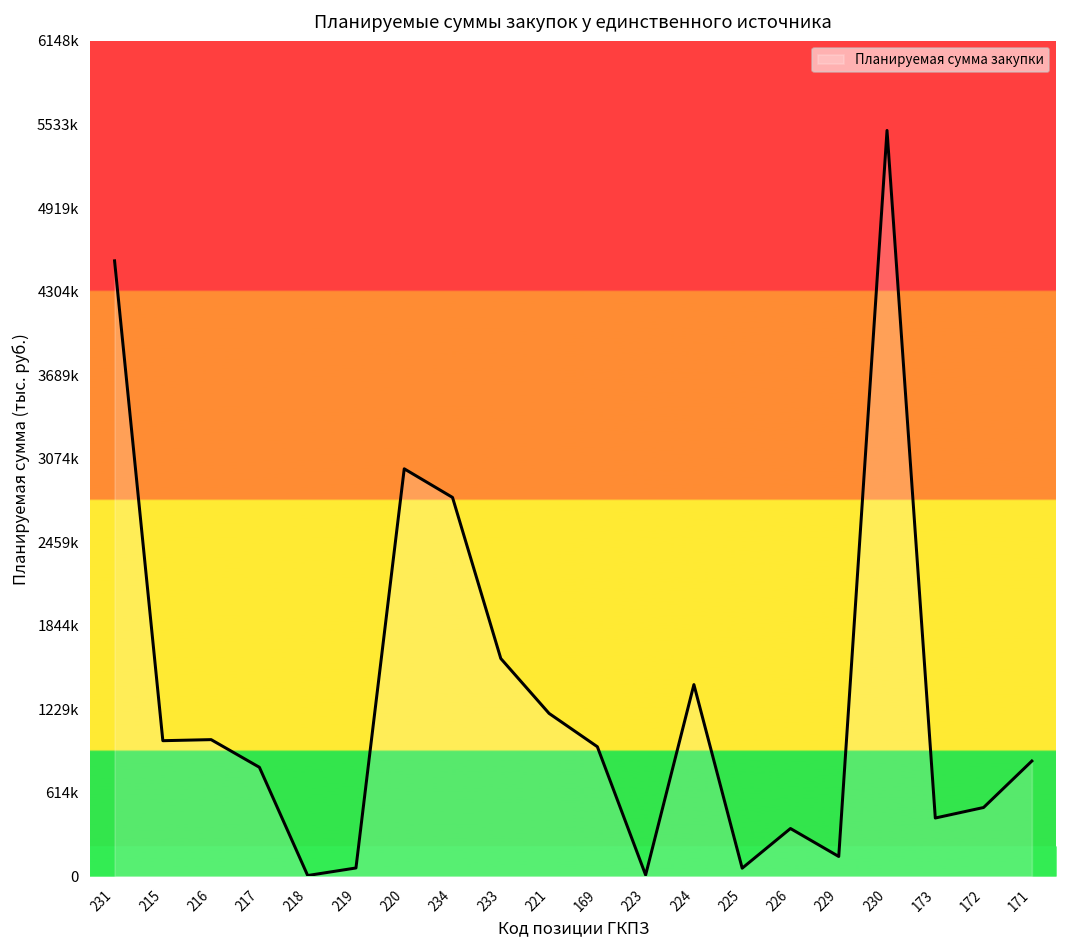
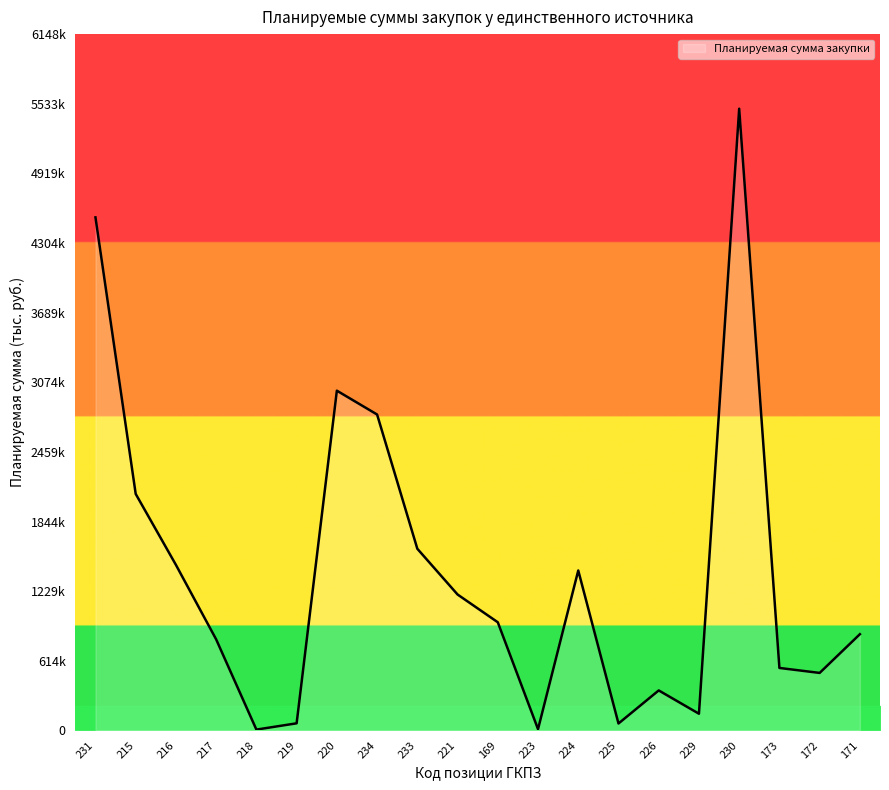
Планируемая сумма закупки, 215: 1000000 -> 2090000
Планируемая сумма закупки, 216: 1010000 -> 1460000
Планируемая сумма закупки, 173: 430000 -> 550000
